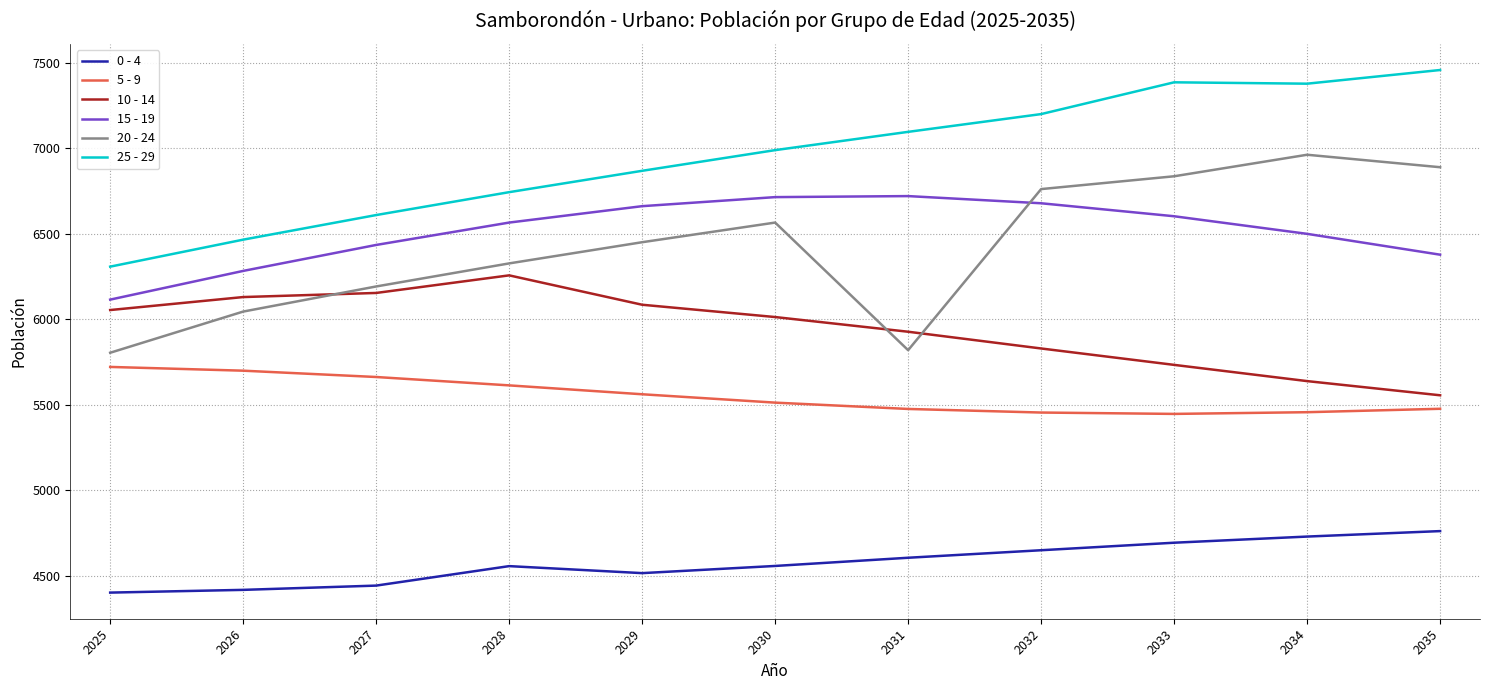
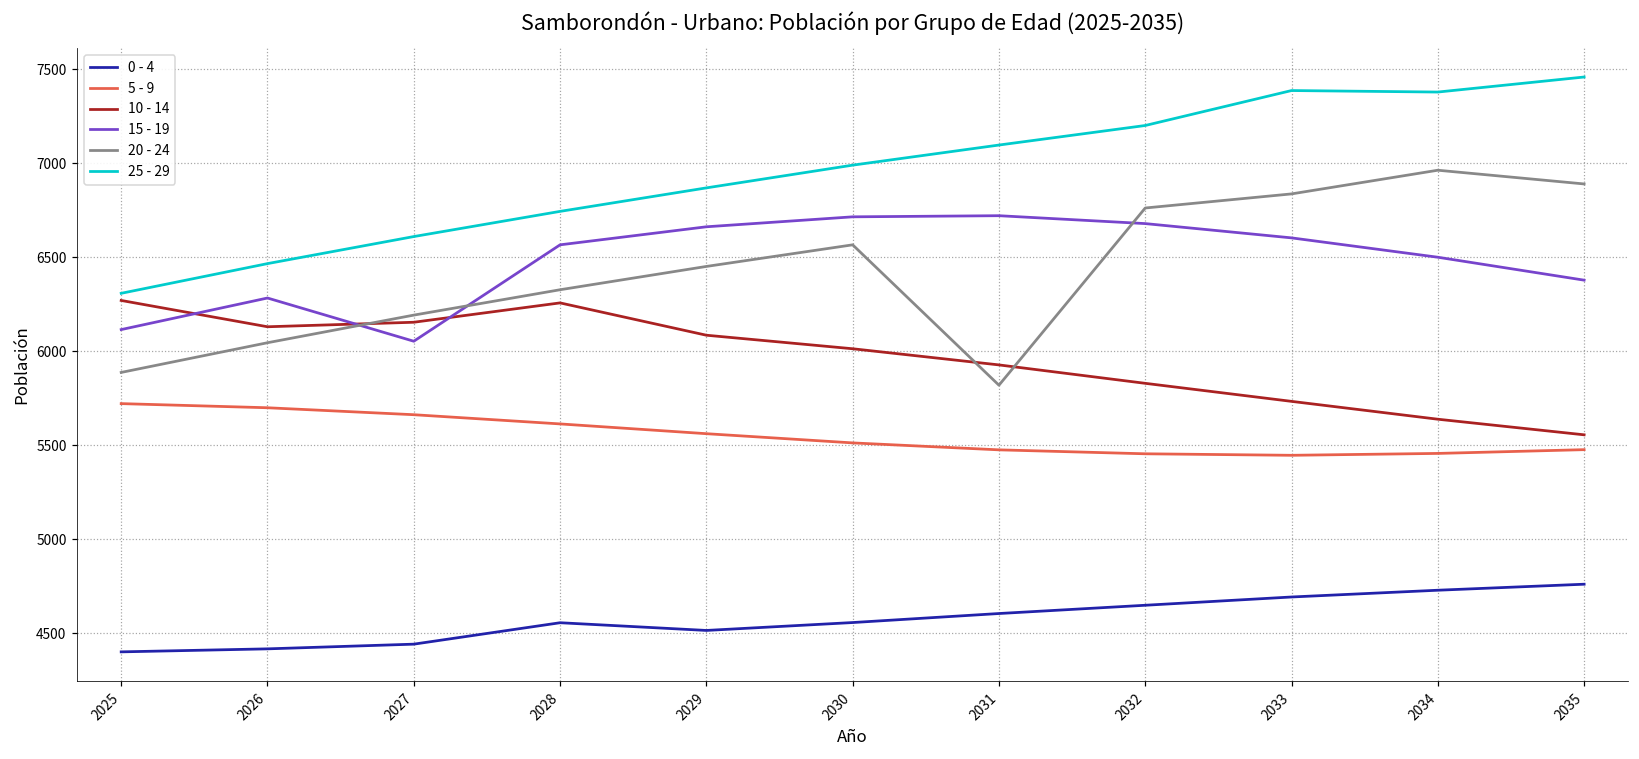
10 - 14, 2025: 6050 -> 6270
20 - 24, 2025: 5800 -> 5890
15 - 19, 2027: 6440 -> 6050
